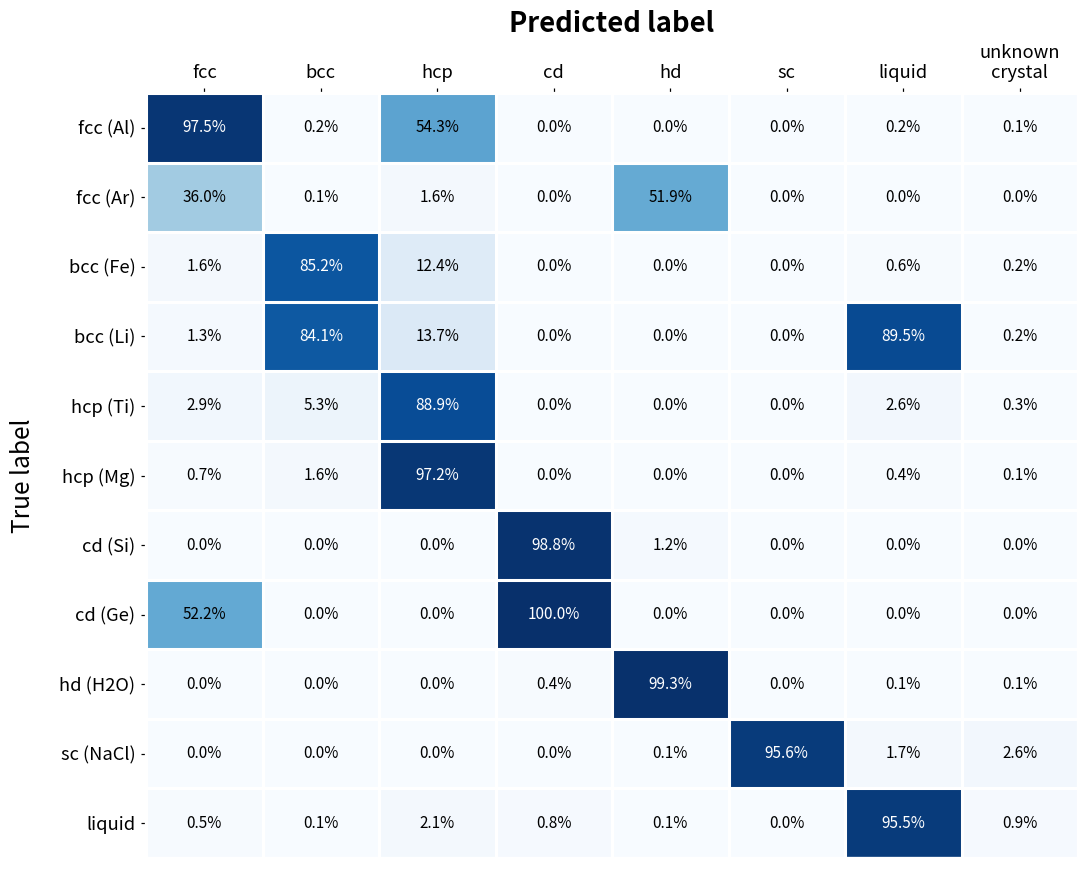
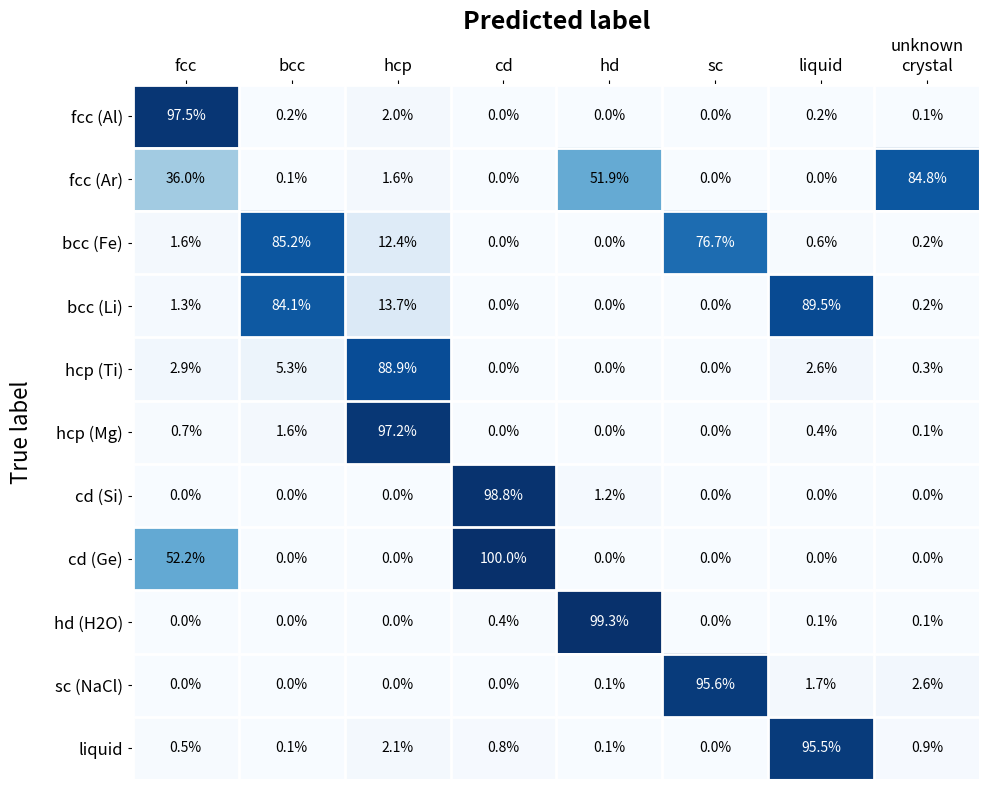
fcc (Al), hcp: 54.3% -> 2.0%
fcc (Ar), unknown crystal: 0.0% -> 84.8%
bcc (Fe), sc: 0.0% -> 76.7%
